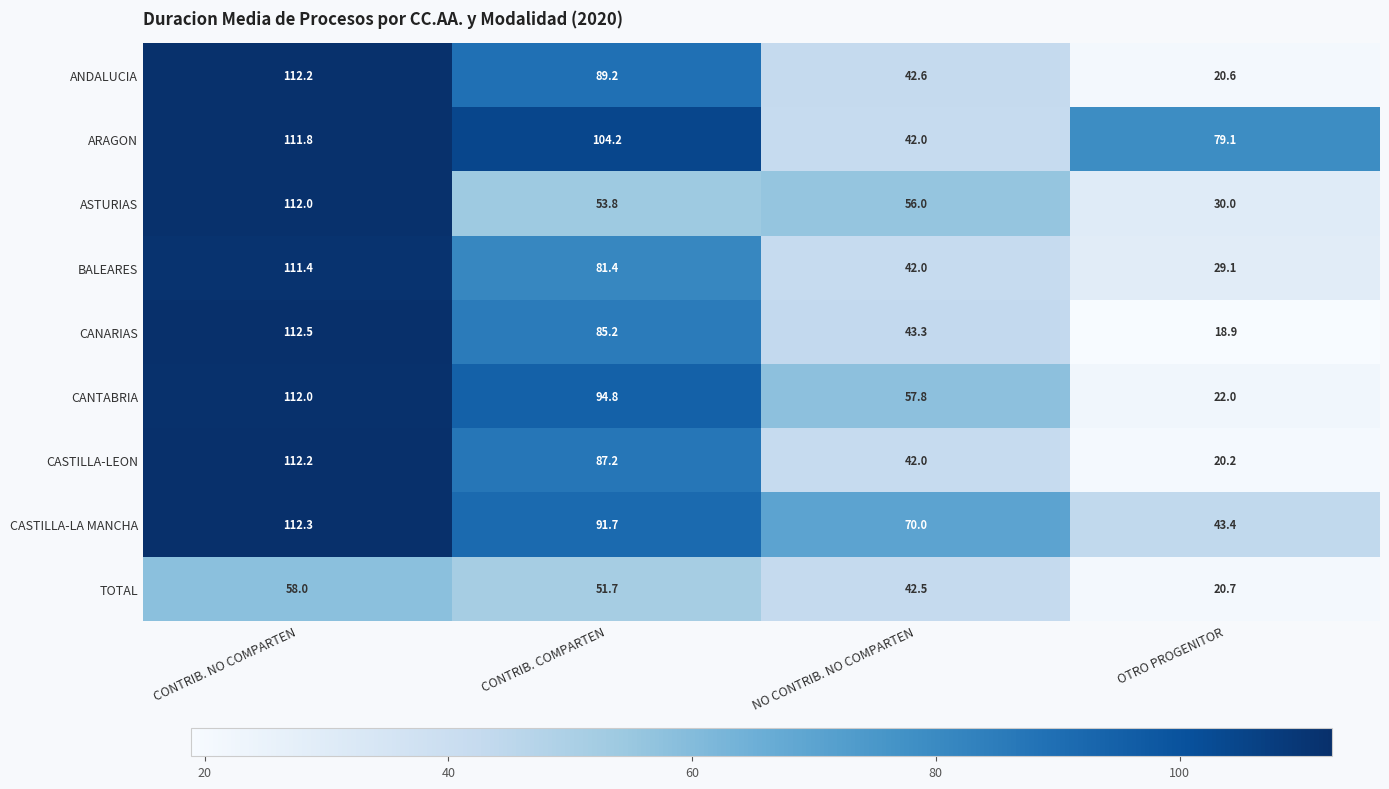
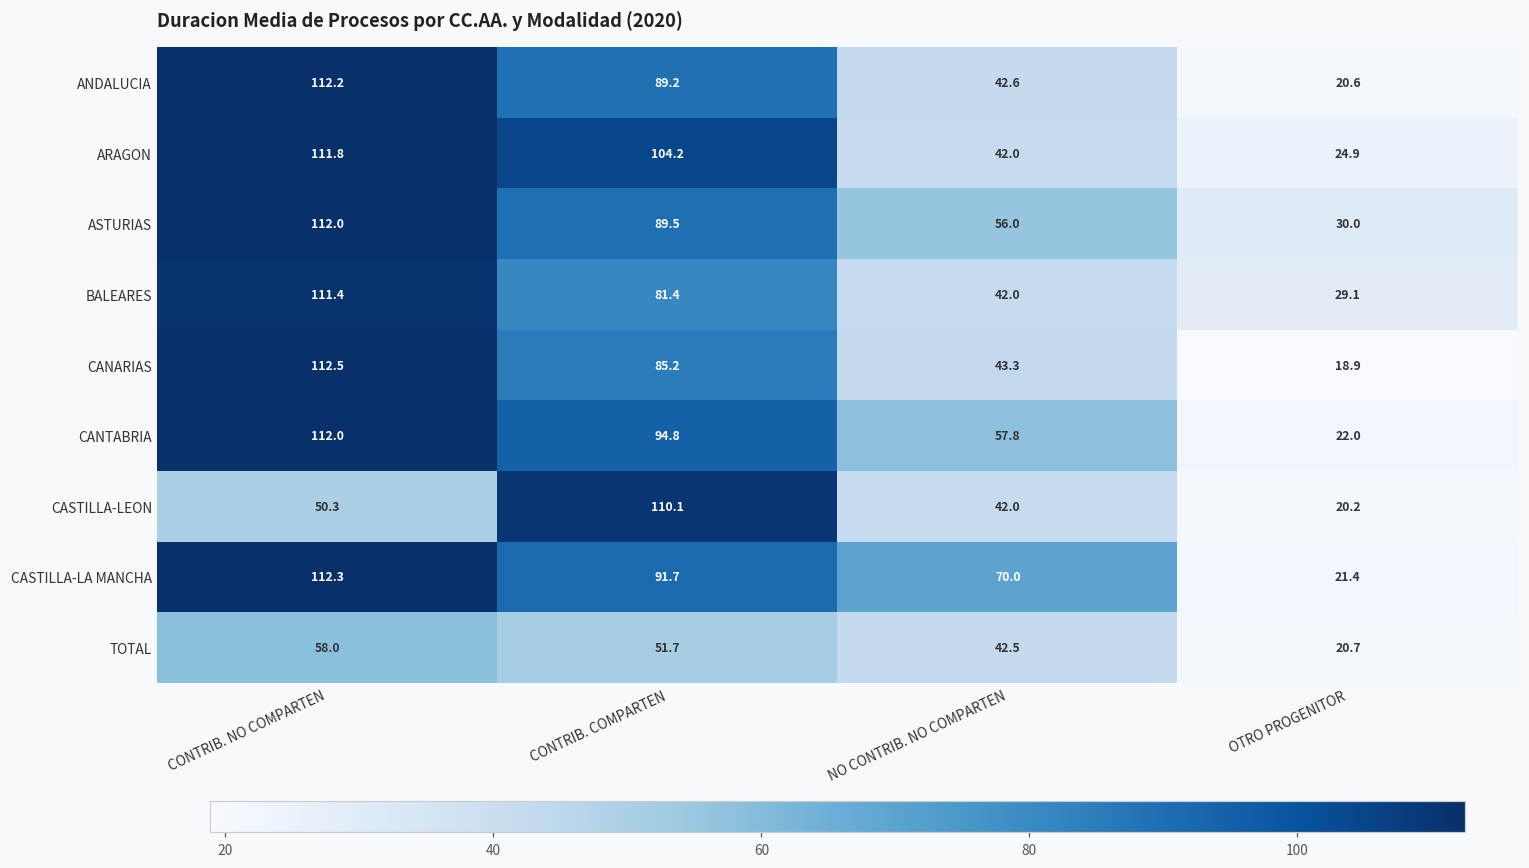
ARAGON, OTRO PROGENITOR: 79.1 -> 24.9
ASTURIAS, CONTRIB. COMPARTEN: 53.8 -> 89.5
CASTILLA-LEON, CONTRIB. NO COMPARTEN: 112.2 -> 50.3
CASTILLA-LEON, CONTRIB. COMPARTEN: 87.2 -> 110.1
CASTILLA-LA MANCHA, OTRO PROGENITOR: 43.4 -> 21.4
